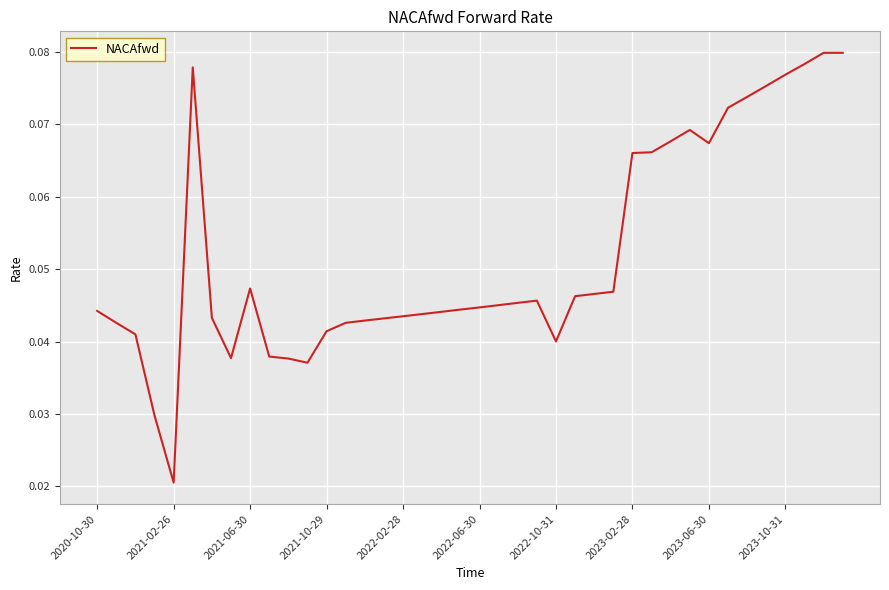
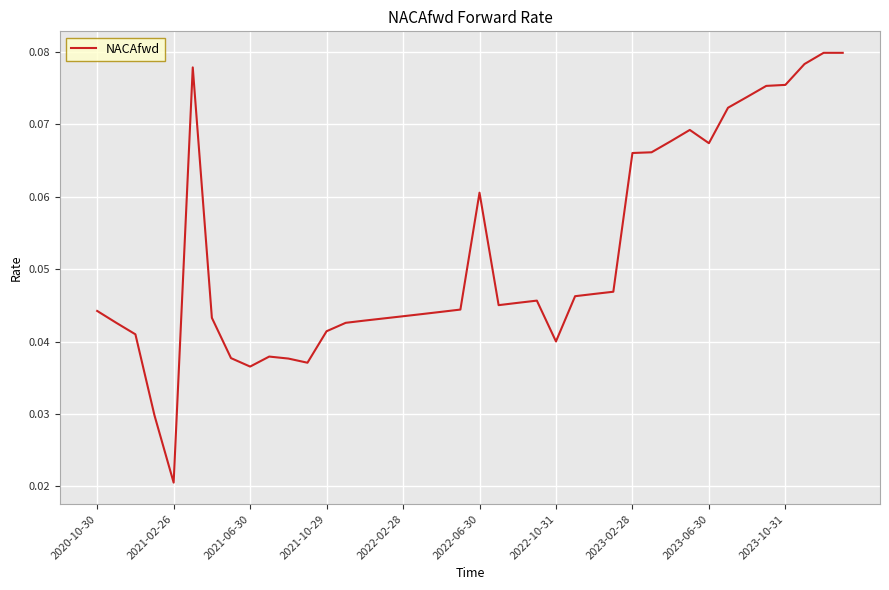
2021-06-30: 0.047 -> 0.037
2022-06-30: 0.045 -> 0.061
2023-10-31: 0.077 -> 0.075
